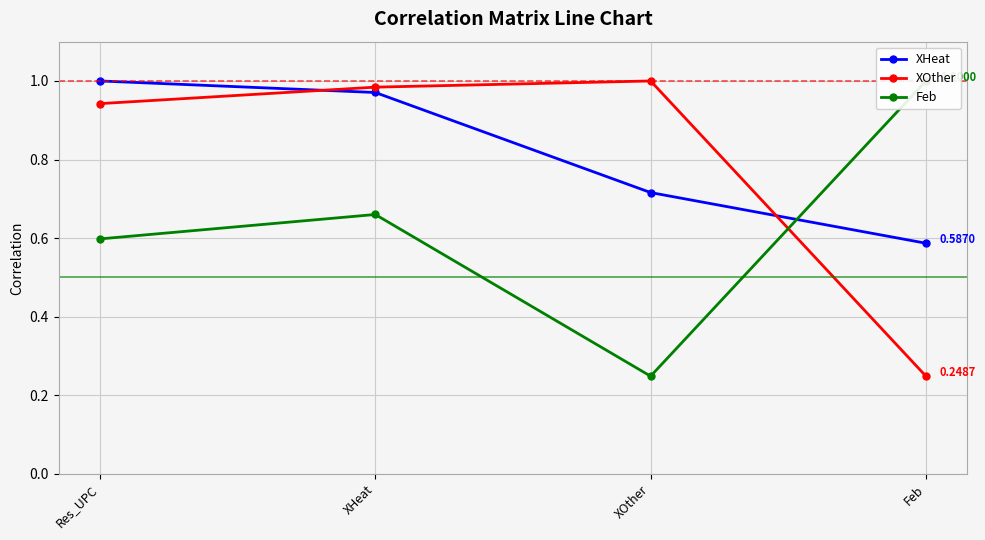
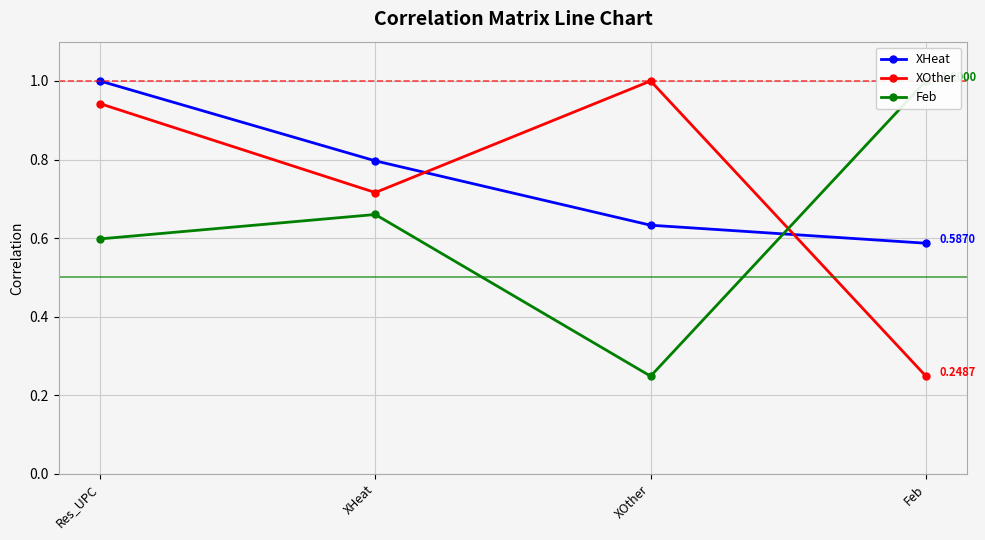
XHeat, XHeat: 0.97 -> 0.80
XOther, XHeat: 0.98 -> 0.72
XHeat, XOther: 0.72 -> 0.63
